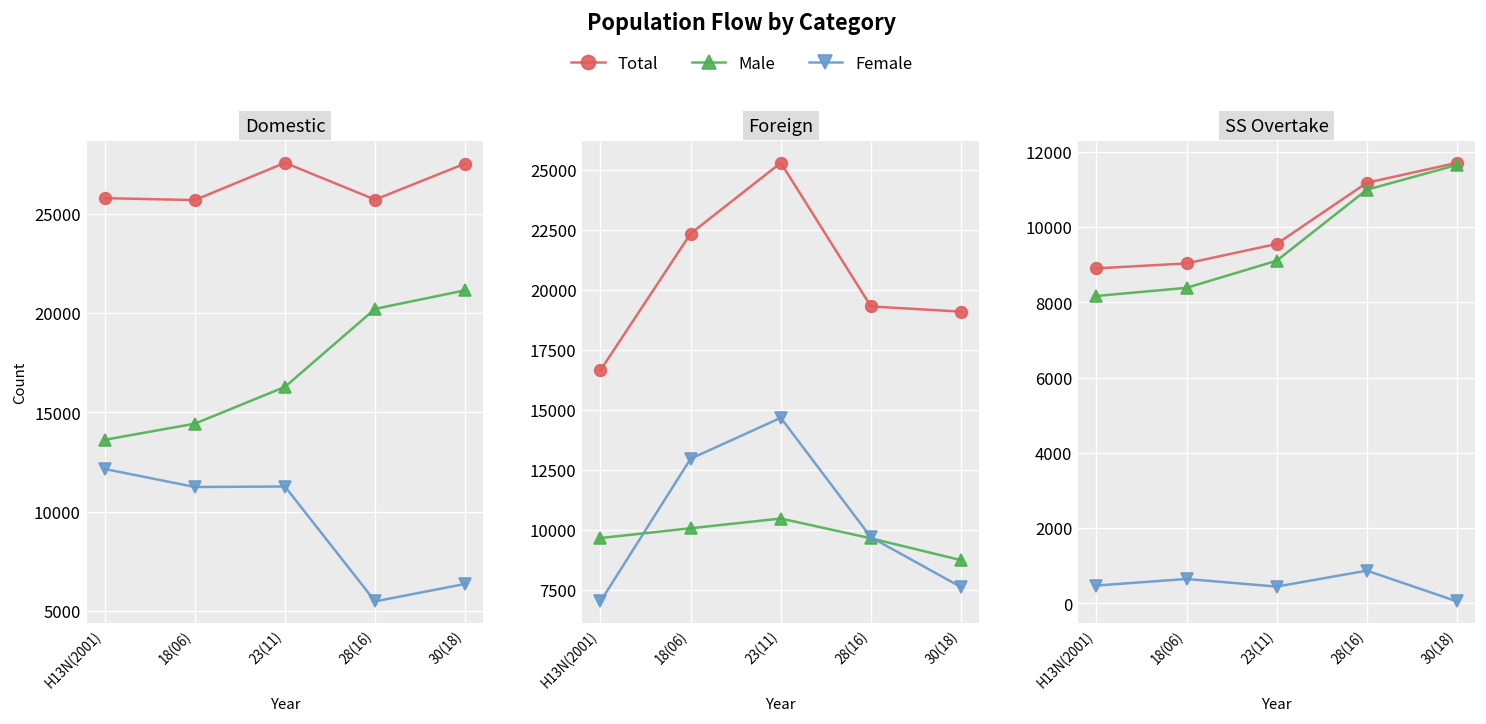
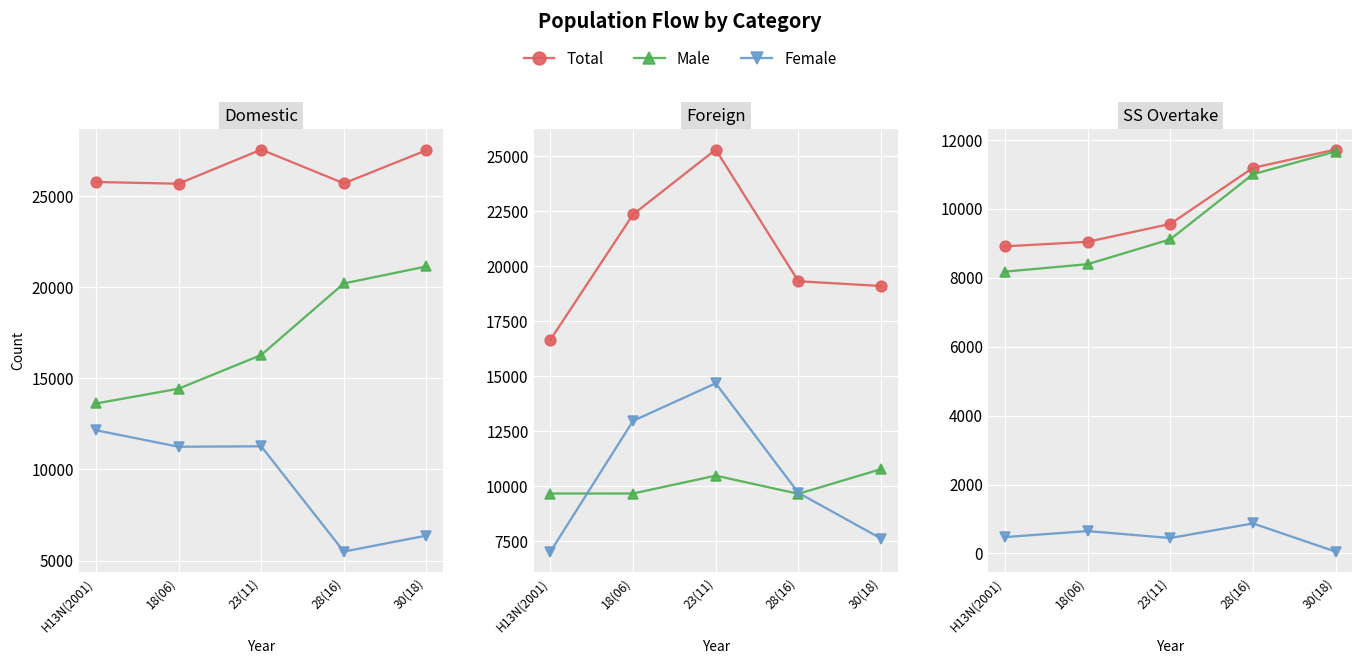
Foreign, Male, 18(06): 10100 -> 9700
Foreign, Male, 30(18): 8700 -> 10800
